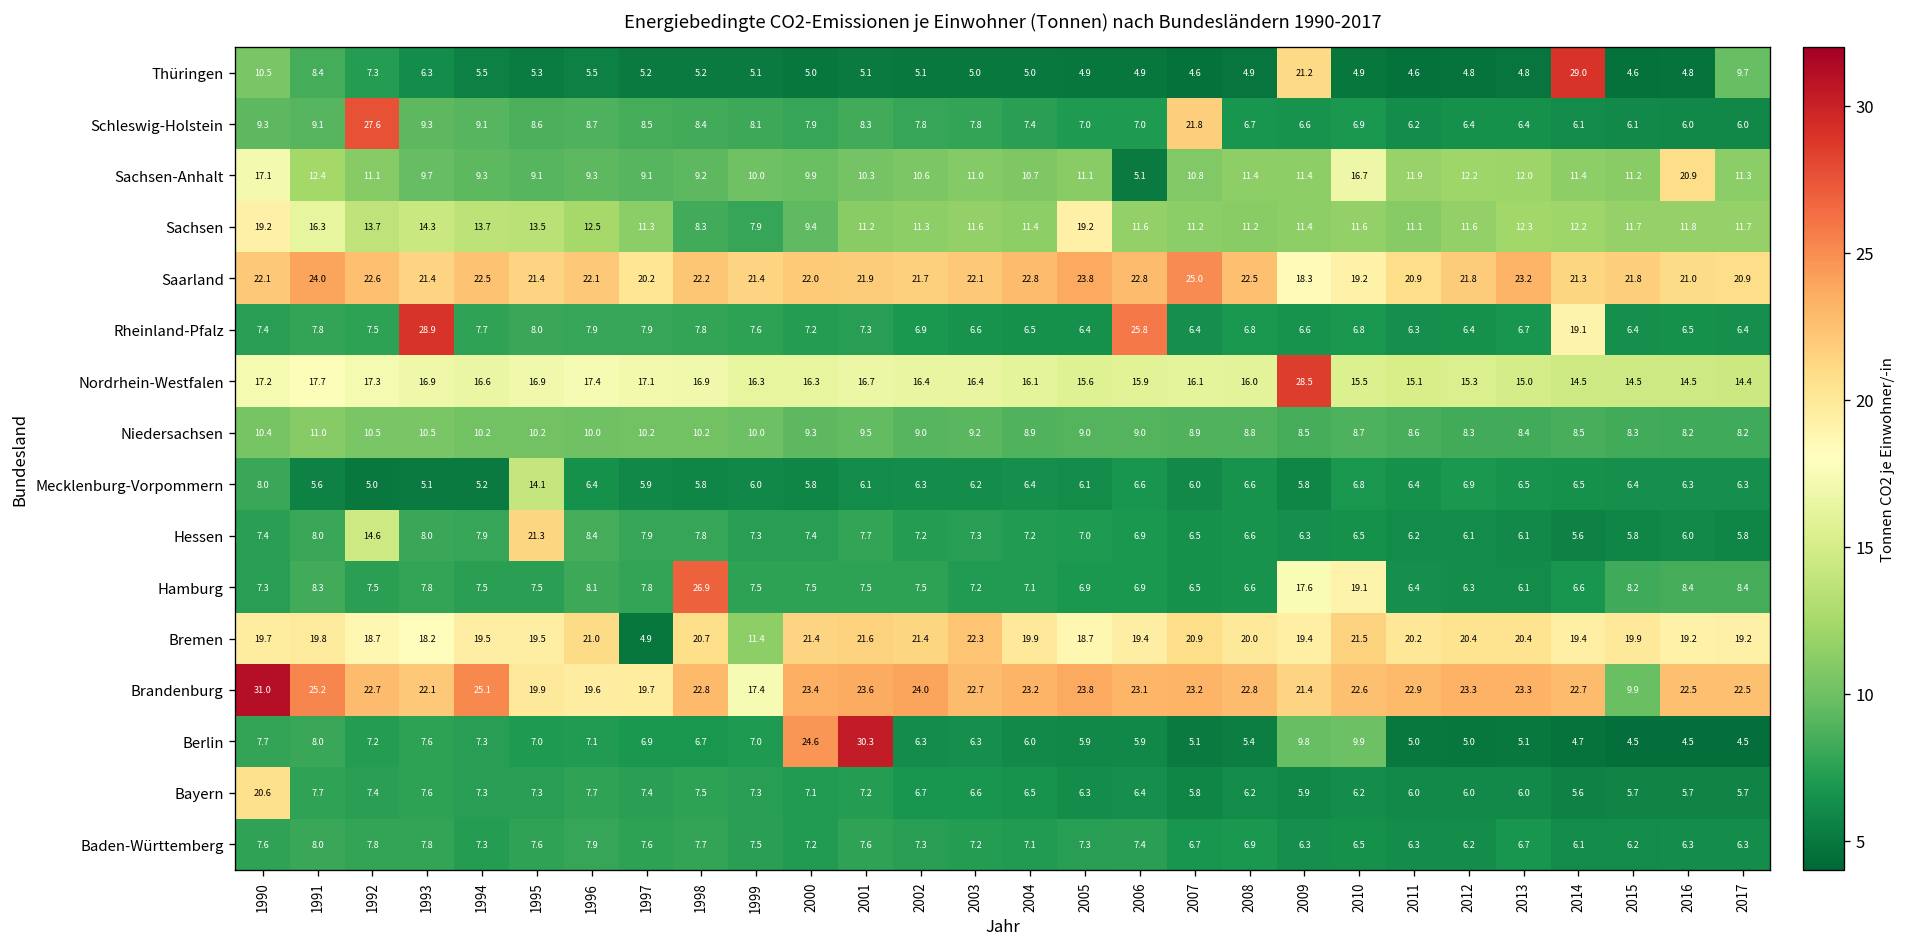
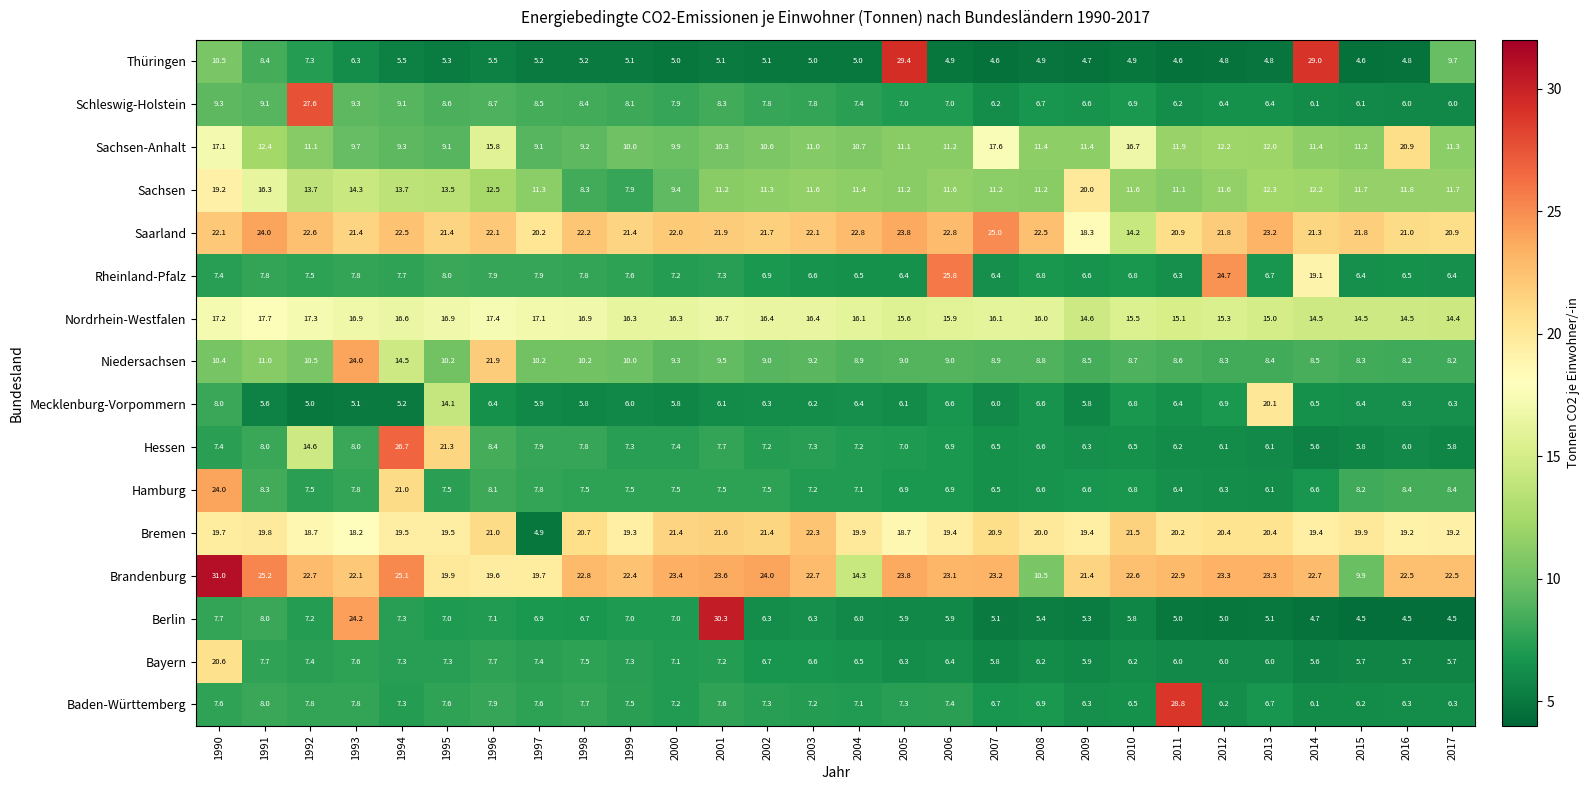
Thüringen, 2005: 4.9 -> 29.4
Thüringen, 2009: 21.2 -> 4.7
Schleswig-Holstein, 2007: 21.8 -> 6.2
Sachsen-Anhalt, 1996: 9.3 -> 15.8
Sachsen-Anhalt, 2006: 5.1 -> 11.2
Sachsen-Anhalt, 2007: 10.8 -> 17.6
Sachsen, 2005: 19.2 -> 11.2
Sachsen, 2009: 11.4 -> 20.0
Saarland, 2010: 19.2 -> 14.2
Rheinland-Pfalz, 1993: 28.9 -> 7.8
Rheinland-Pfalz, 2012: 6.4 -> 24.7
Nordrhein-Westfalen, 2009: 28.5 -> 14.6
Niedersachsen, 1993: 10.5 -> 24.0
Niedersachsen, 1994: 10.2 -> 14.5
Niedersachsen, 1996: 10.0 -> 21.9
Mecklenburg-Vorpommern, 2013: 6.5 -> 20.1
Hessen, 1994: 7.9 -> 26.7
Hamburg, 1990: 7.3 -> 24.0
Hamburg, 1994: 7.5 -> 21.0
Hamburg, 1998: 26.9 -> 7.5
Hamburg, 2009: 17.6 -> 6.6
Hamburg, 2010: 19.1 -> 6.8
Bremen, 1999: 11.4 -> 19.3
Brandenburg, 1999: 17.4 -> 22.4
Brandenburg, 2004: 23.2 -> 14.3
Brandenburg, 2008: 22.8 -> 10.5
Berlin, 1993: 7.6 -> 24.2
Berlin, 2000: 24.6 -> 7.0
Berlin, 2009: 9.8 -> 5.3
Berlin, 2010: 9.9 -> 5.8
Baden-Württemberg, 2011: 6.3 -> 28.8
